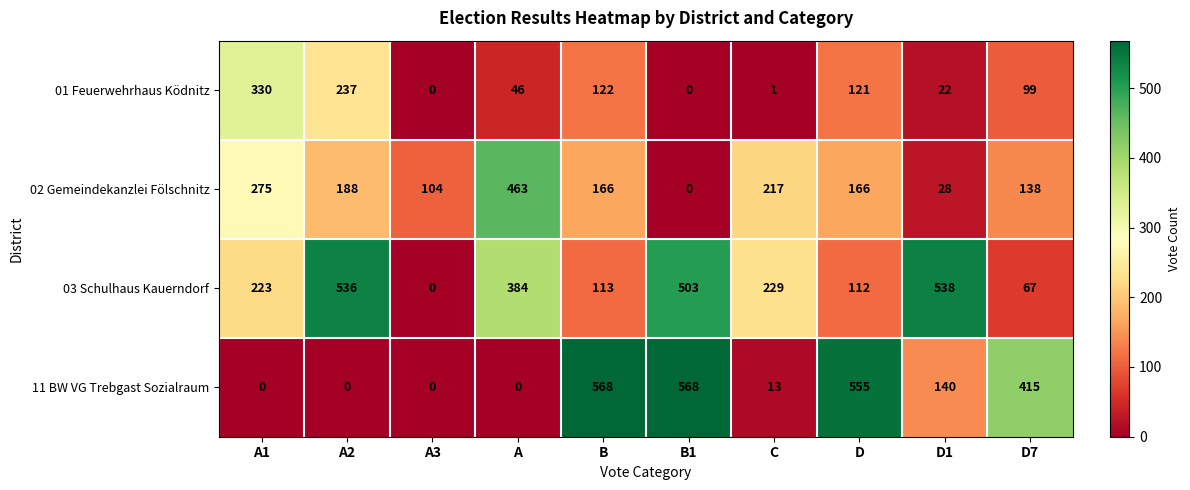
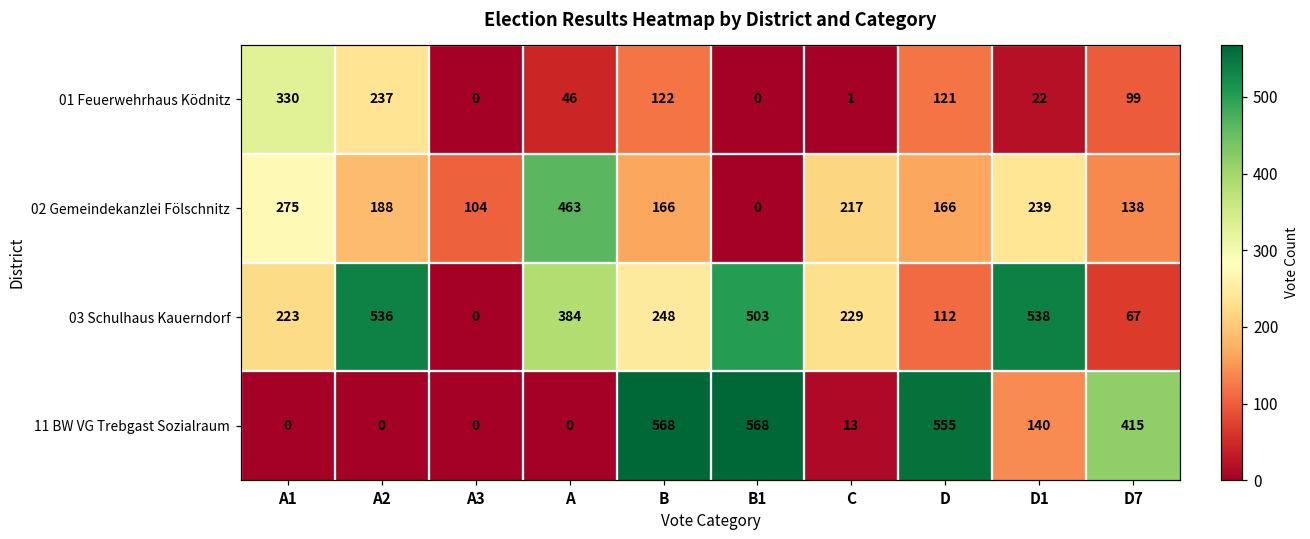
02 Gemeindekanzlei Fölschnitz, D1: 28 -> 239
03 Schulhaus Kauerndorf, B: 113 -> 248
